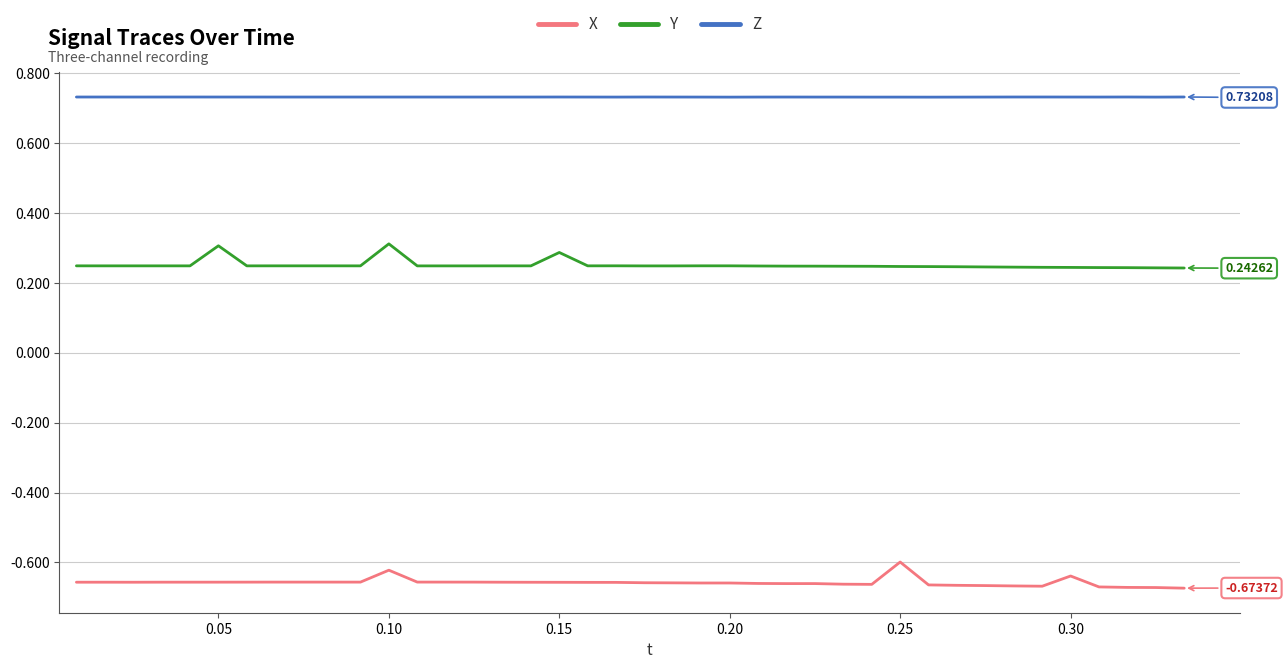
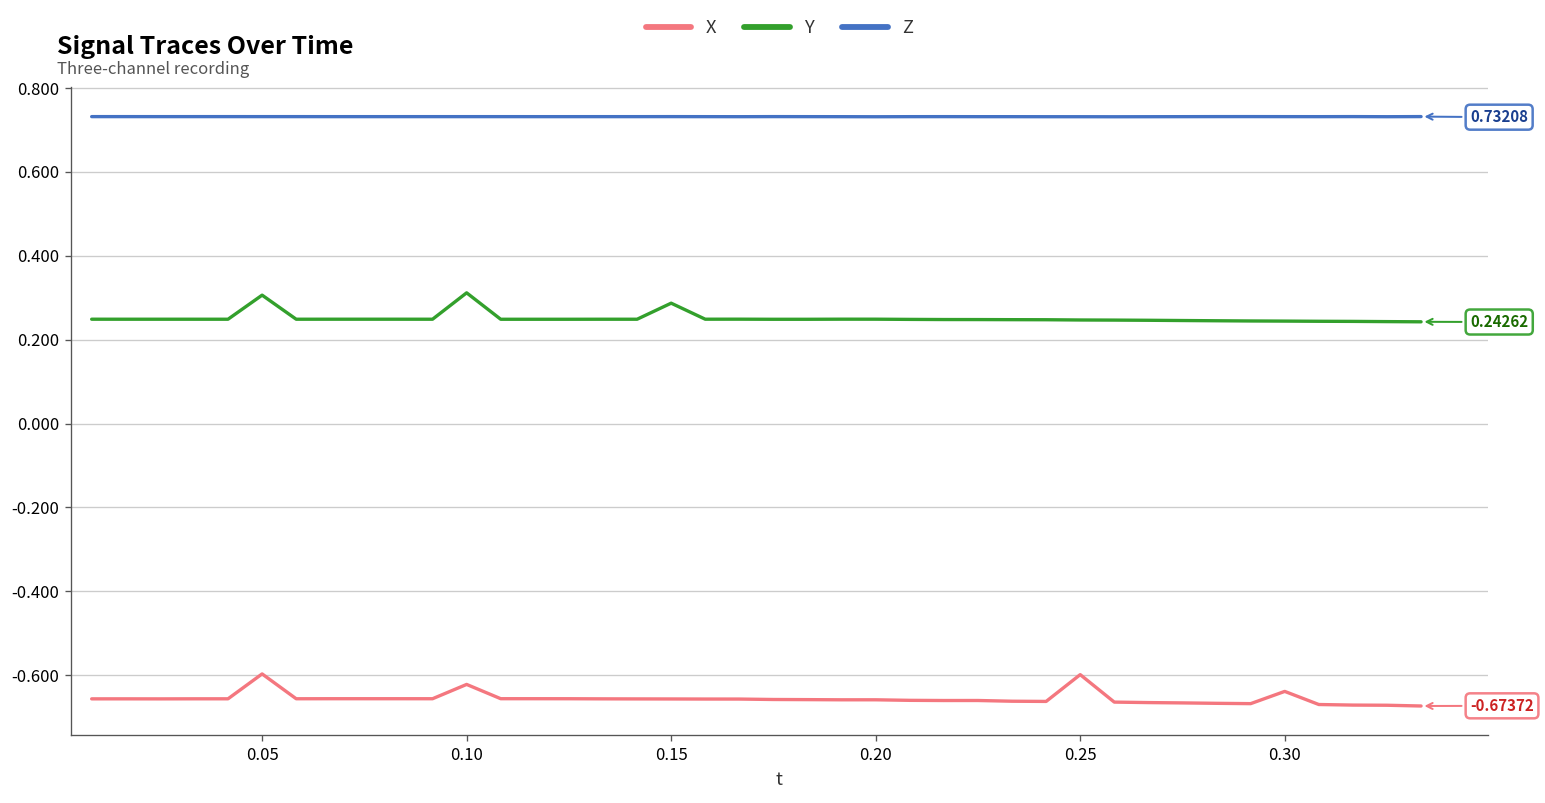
X, 0.05: -0.66 -> -0.60
